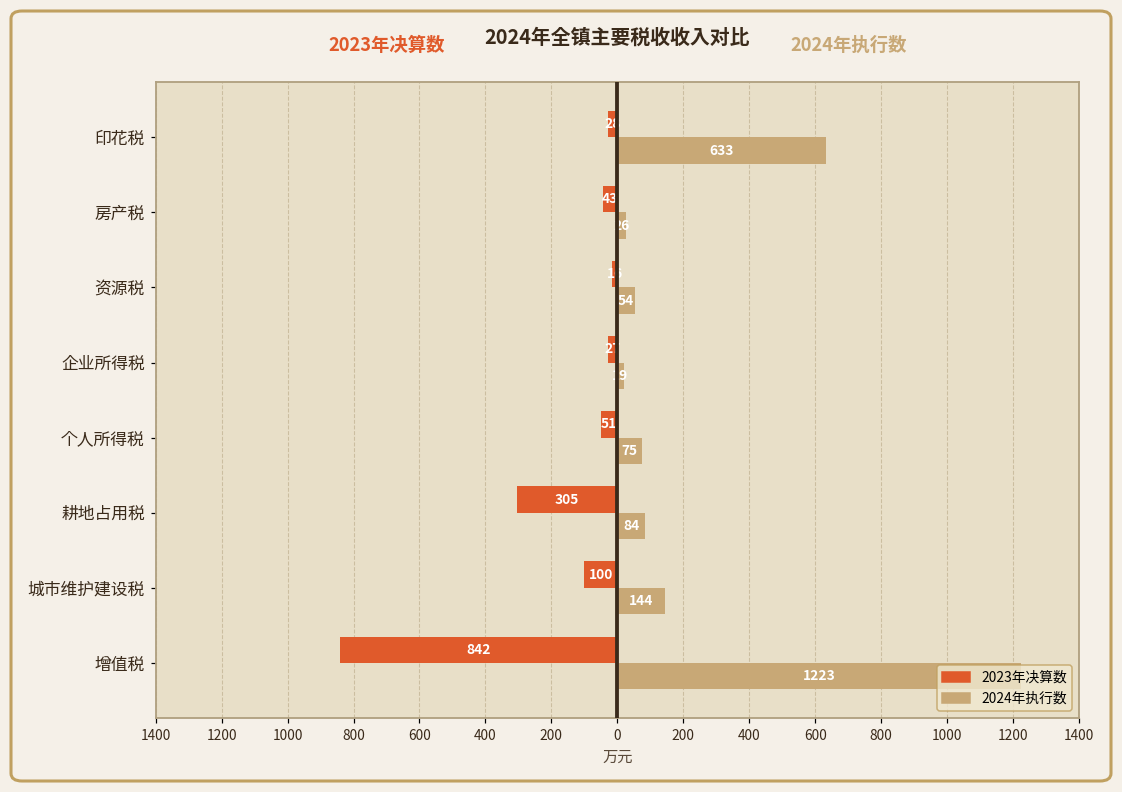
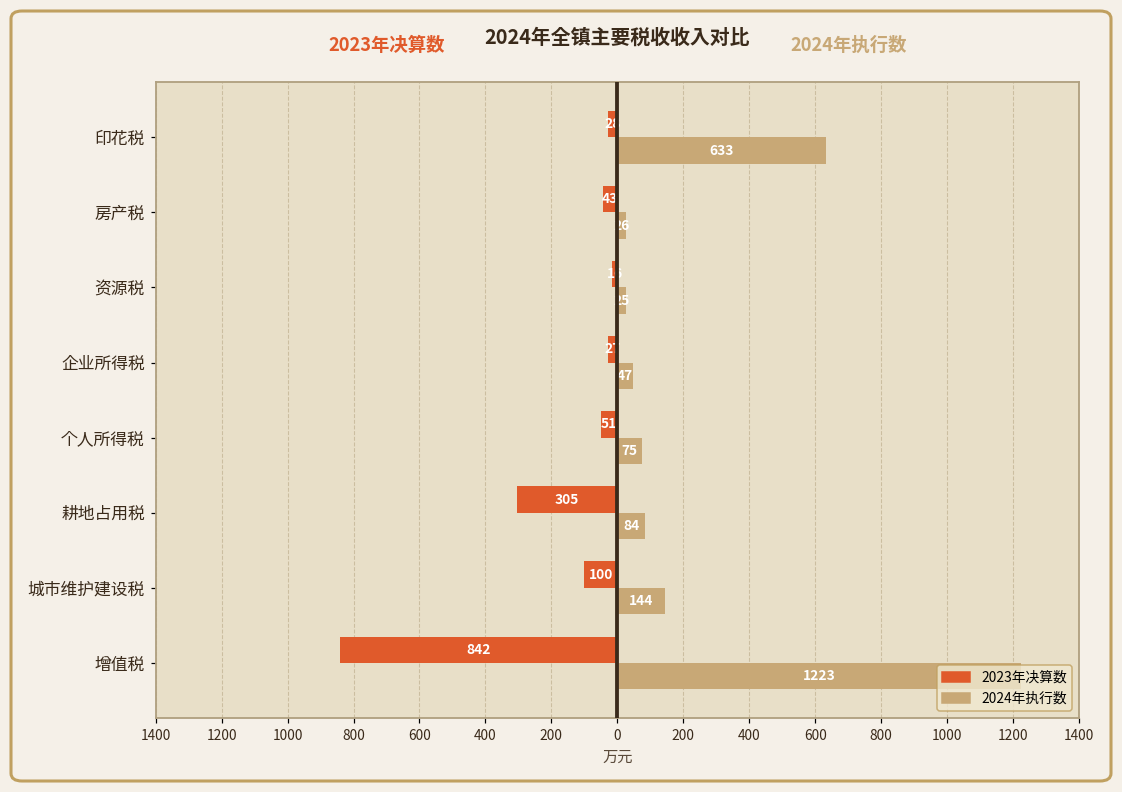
2024年执行数, 资源税: 54 -> 25
2024年执行数, 企业所得税: 19 -> 47
